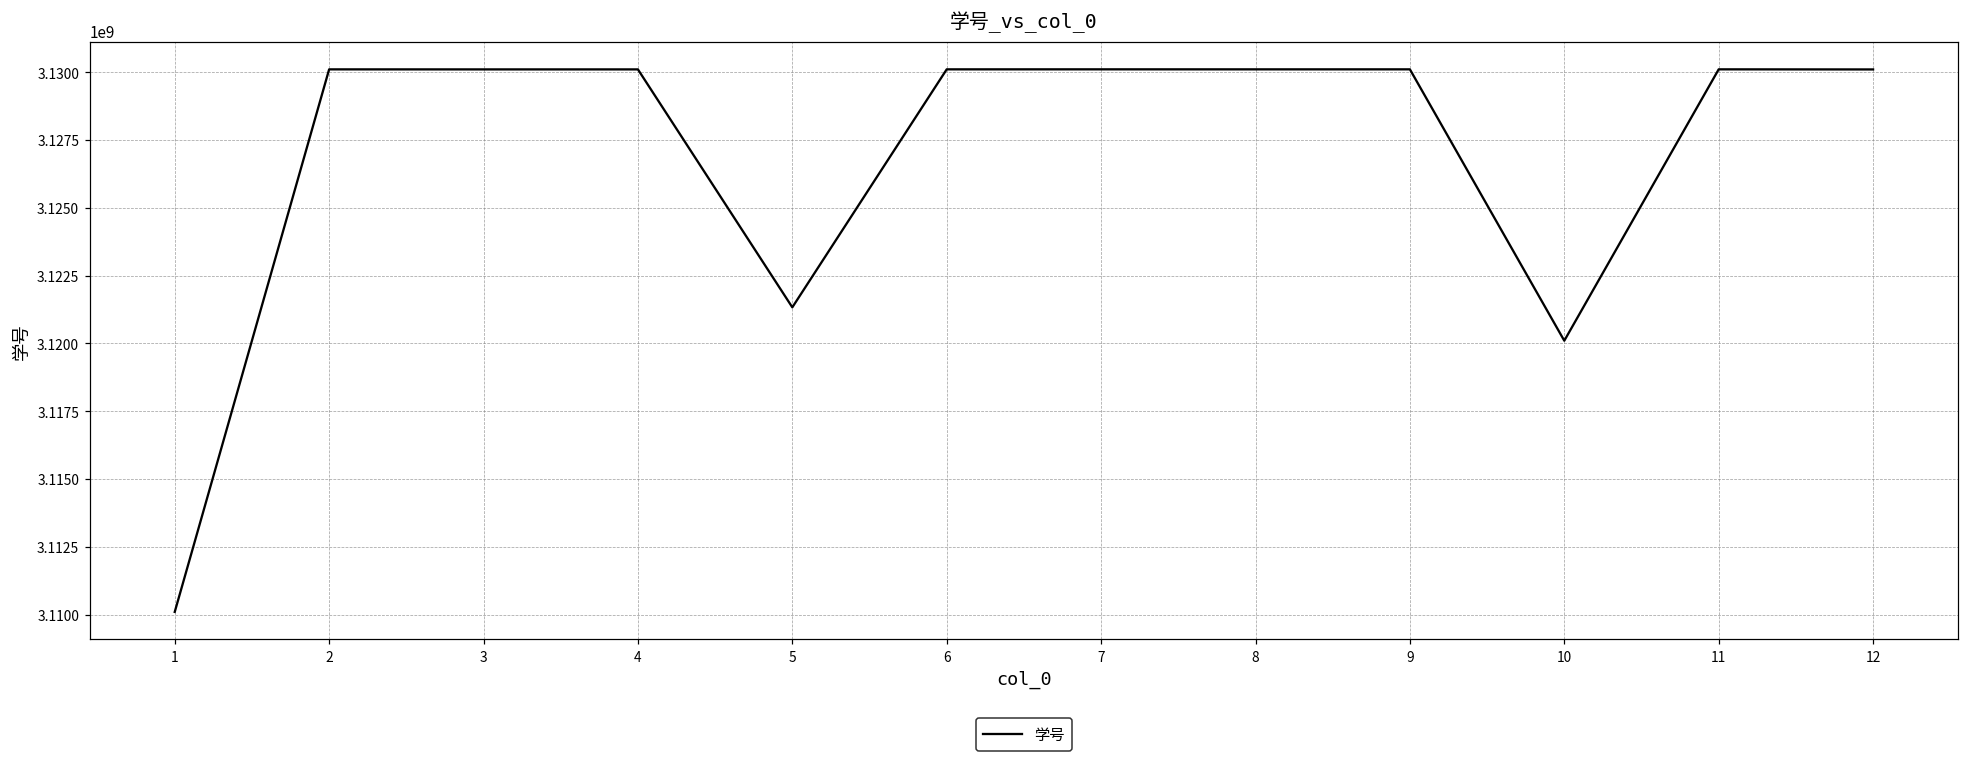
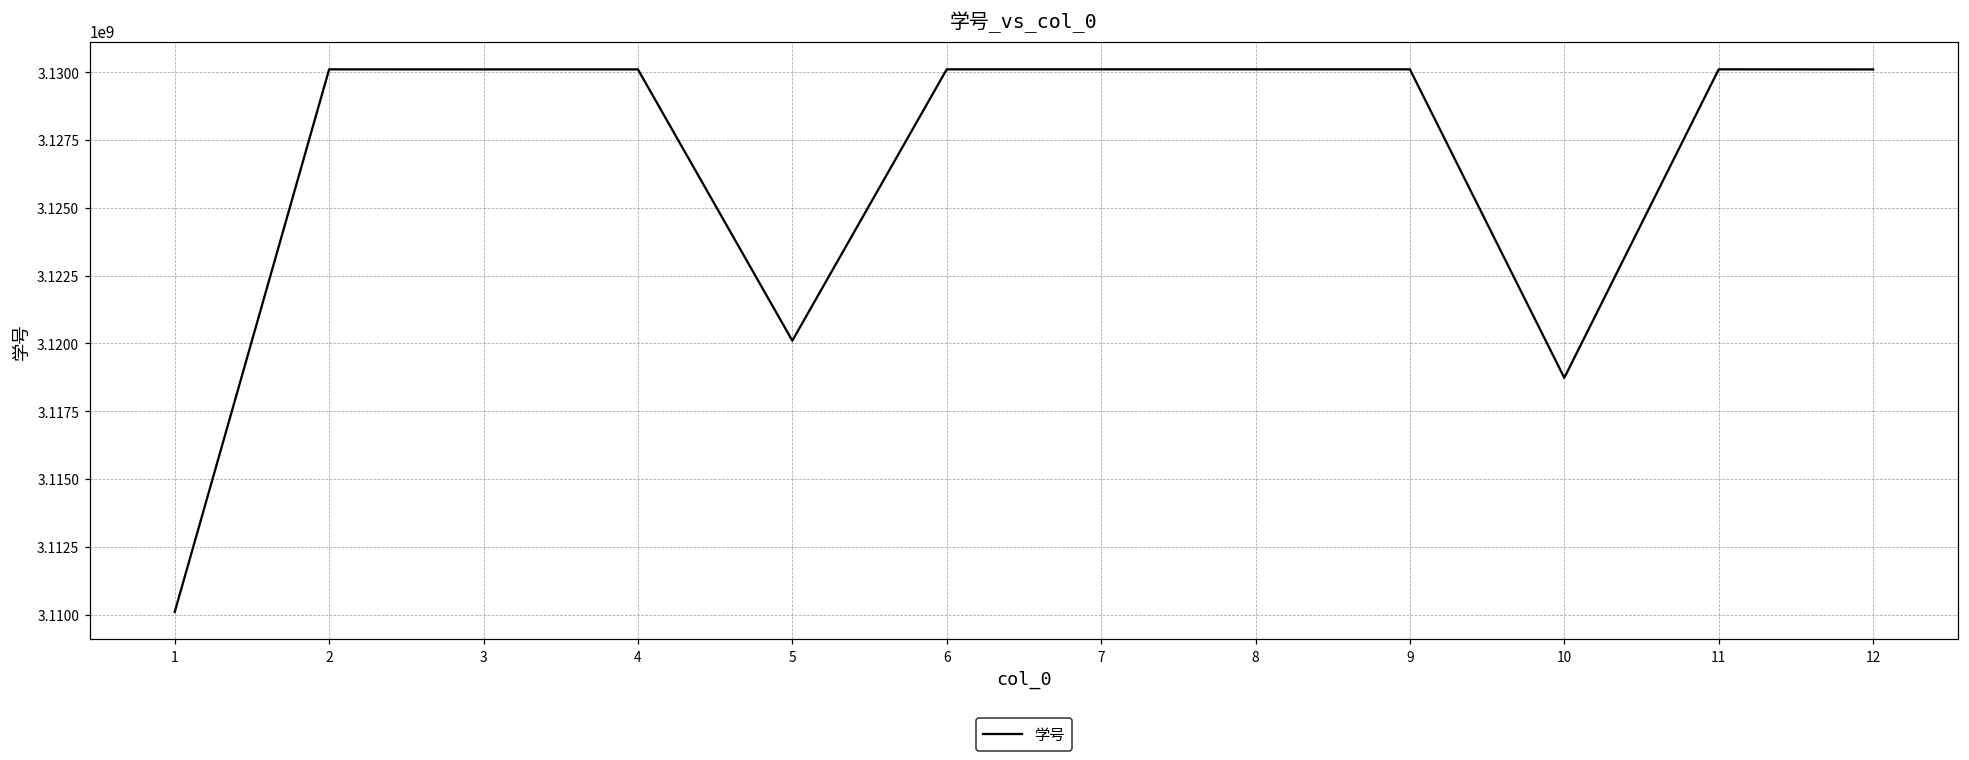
5: 3121300000 -> 3120100000
10: 3120100000 -> 3118700000
